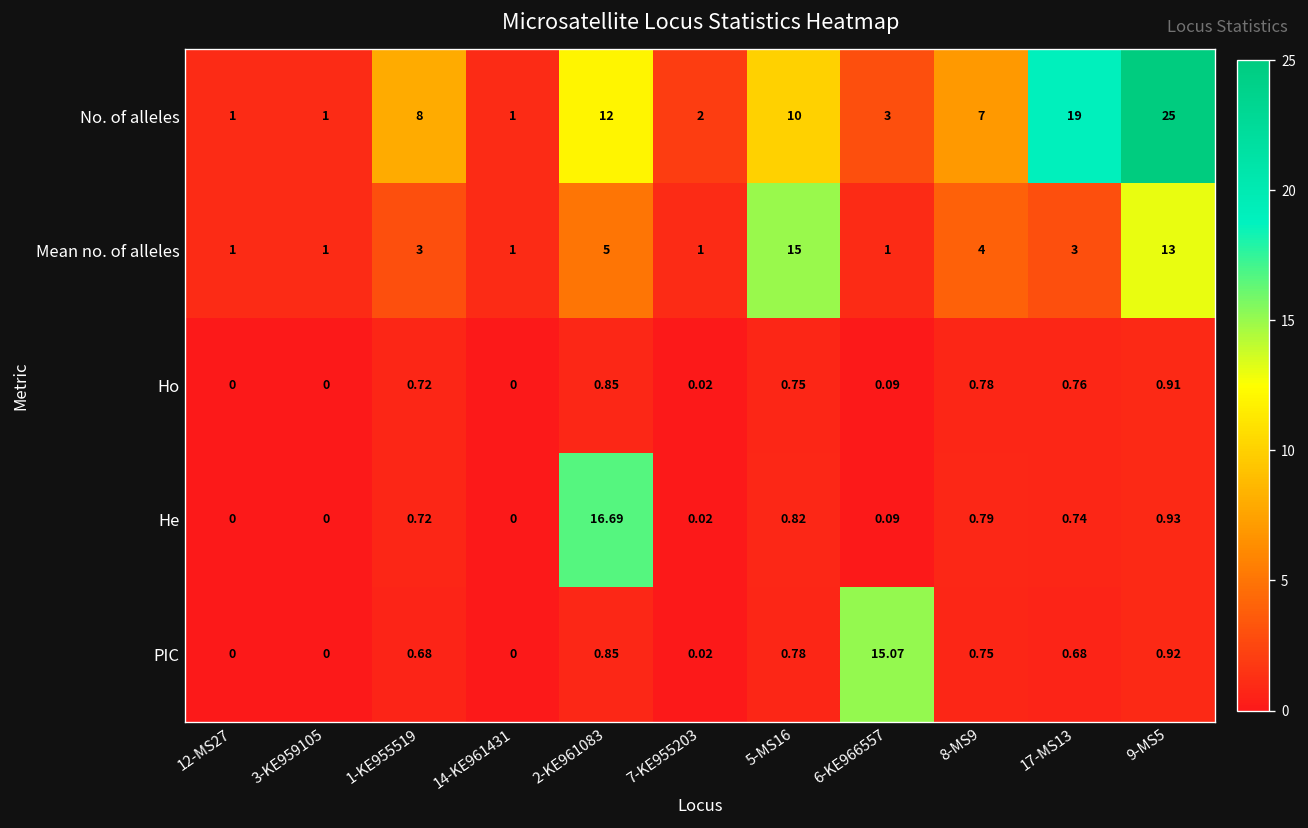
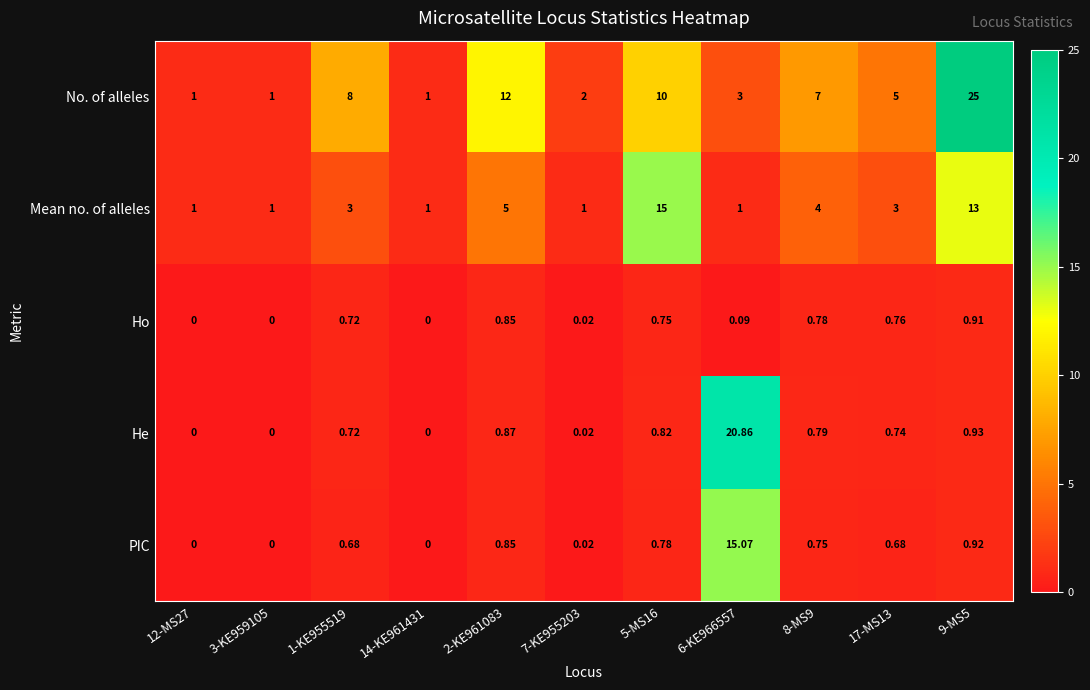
No. of alleles, 17-MS13: 19 -> 5
He, 2-KE961083: 16.69 -> 0.87
He, 6-KE966557: 0.09 -> 20.86
